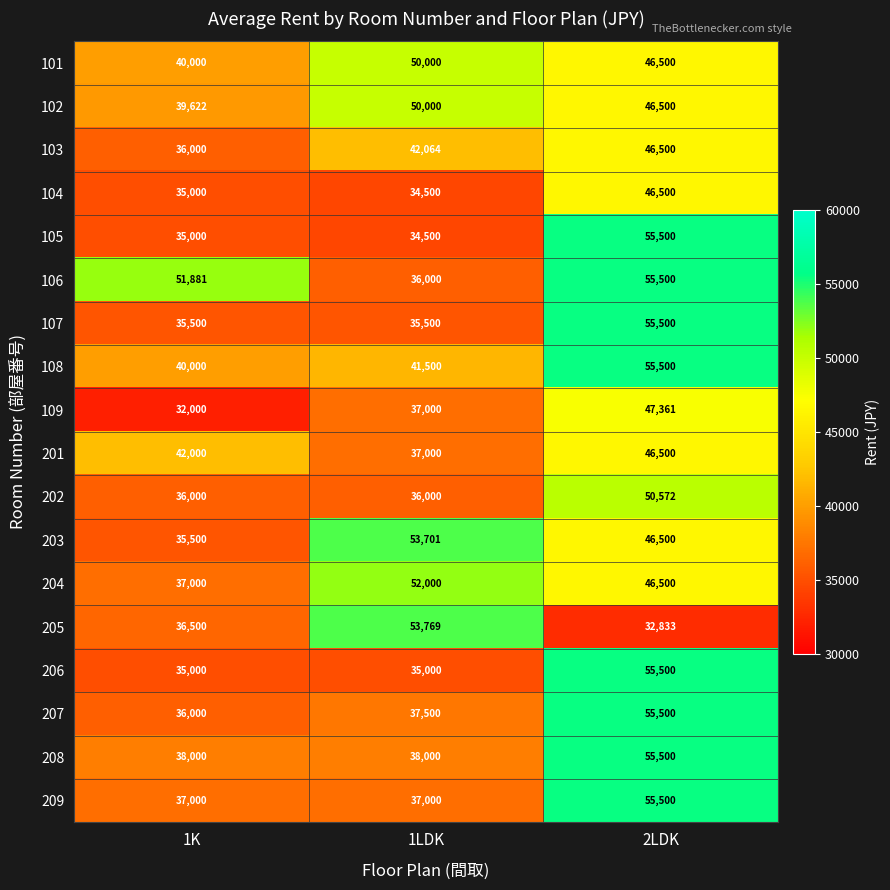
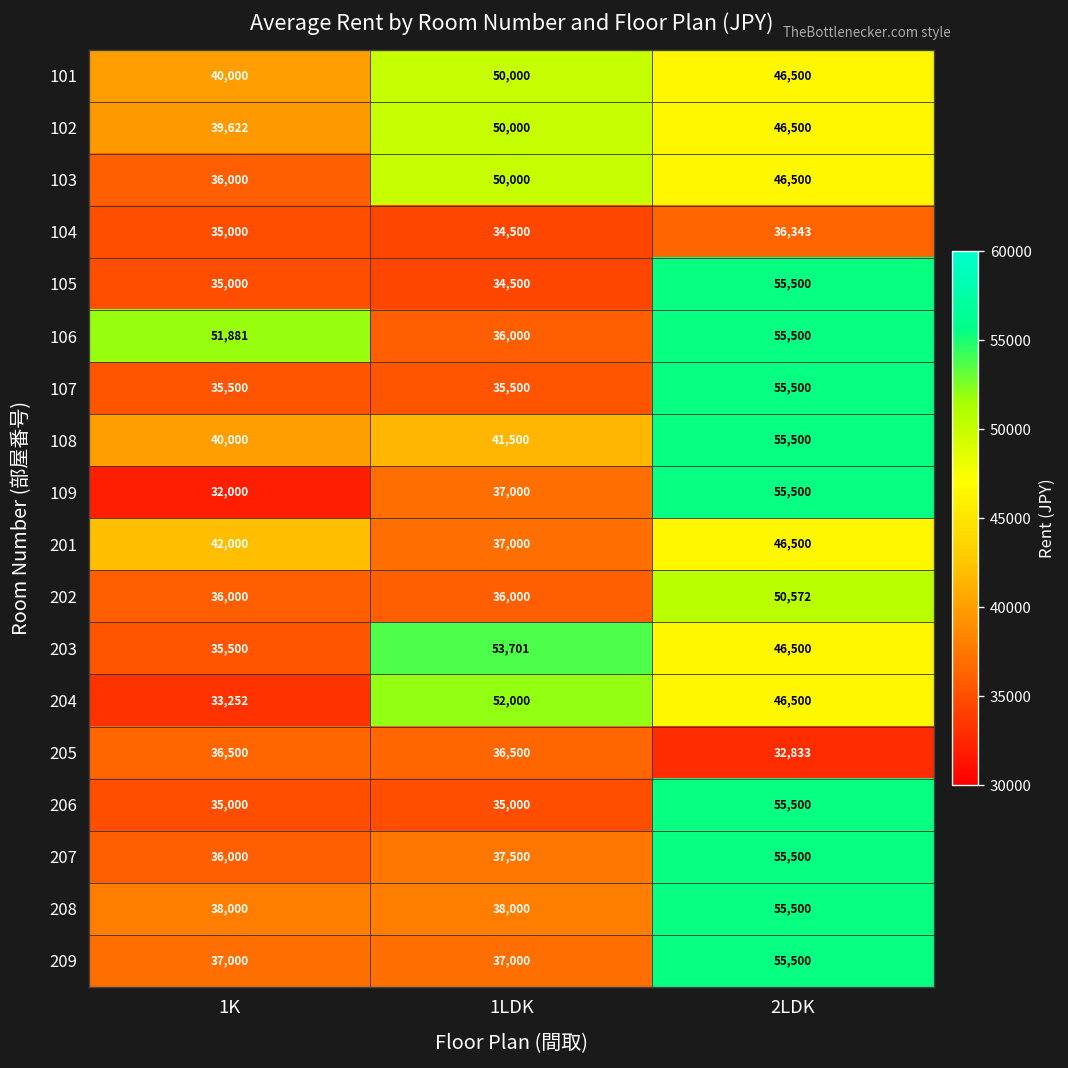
103, 1LDK: 42,064 -> 50,000
104, 2LDK: 46,500 -> 36,343
109, 2LDK: 47,361 -> 55,500
204, 1K: 37,000 -> 33,252
205, 1LDK: 53,769 -> 36,500
